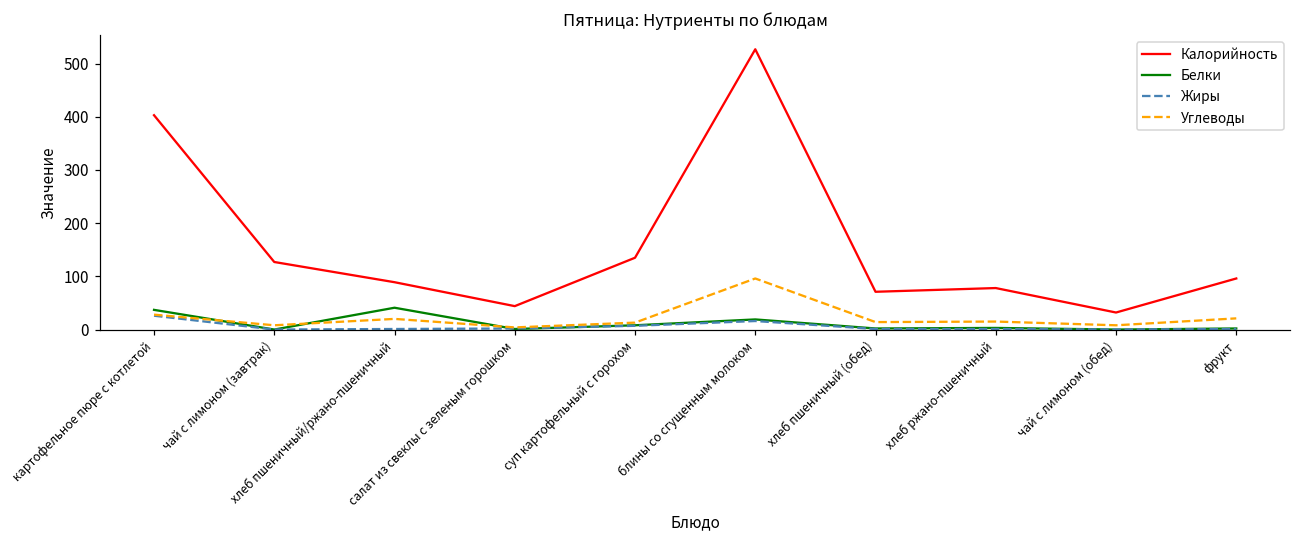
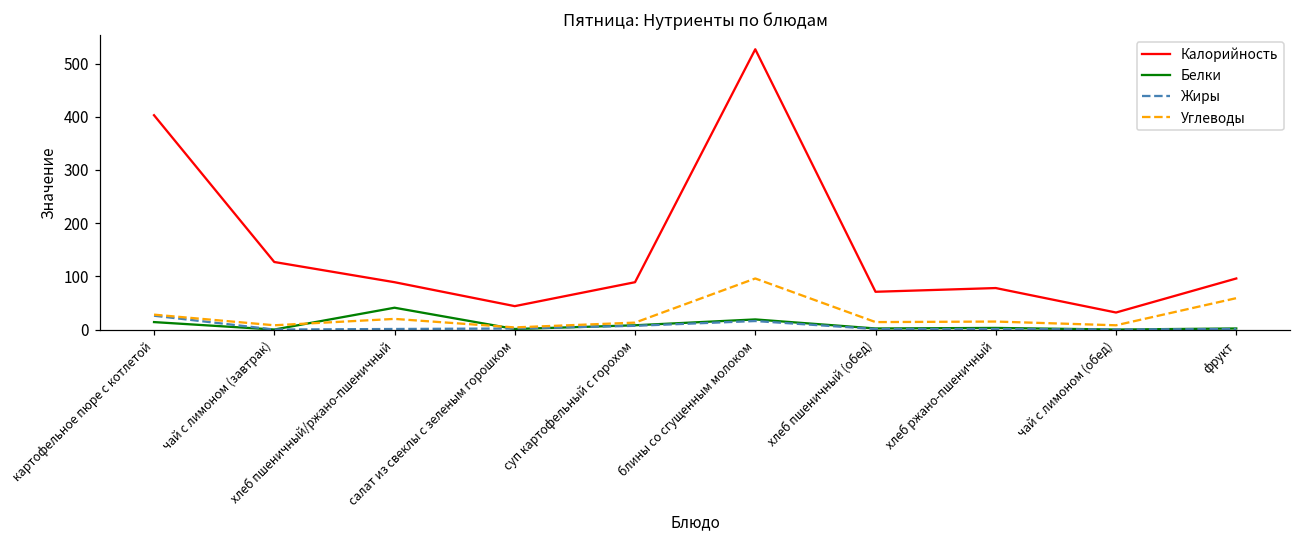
Белки, картофельное пюре с котлетой: 40 -> 10
Калорийность, суп картофельный с горохом: 140 -> 90
Углеводы, фрукт: 20 -> 60
